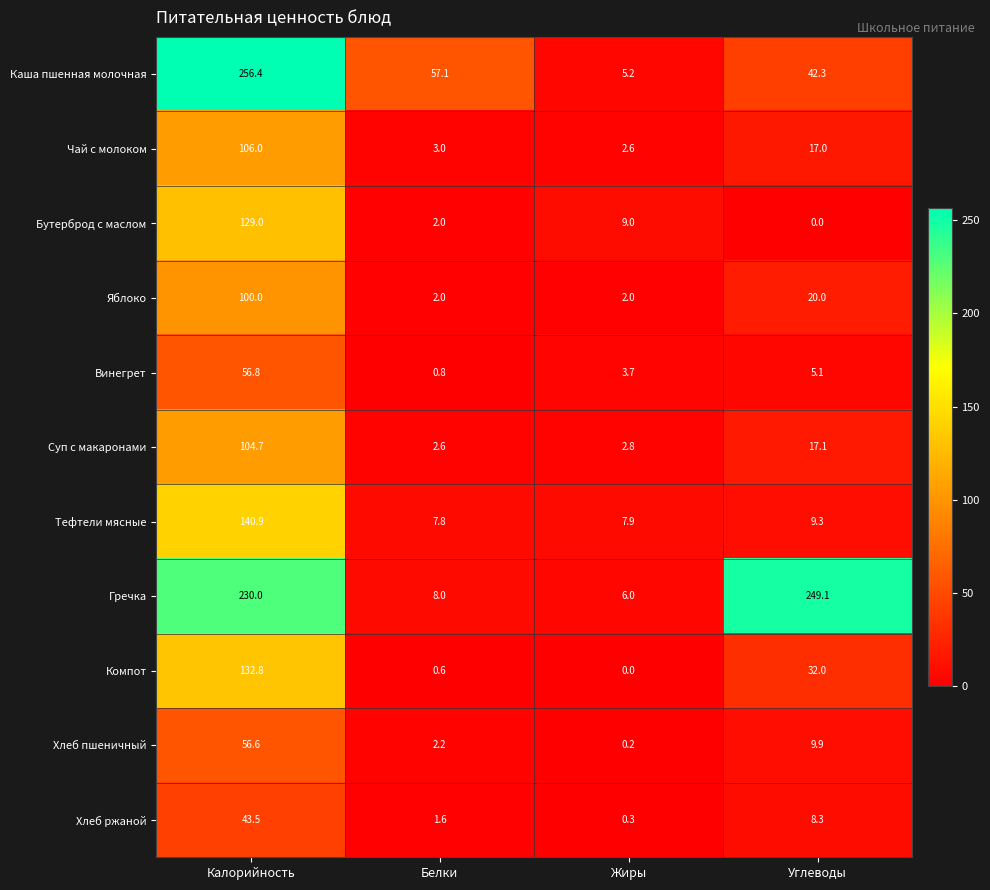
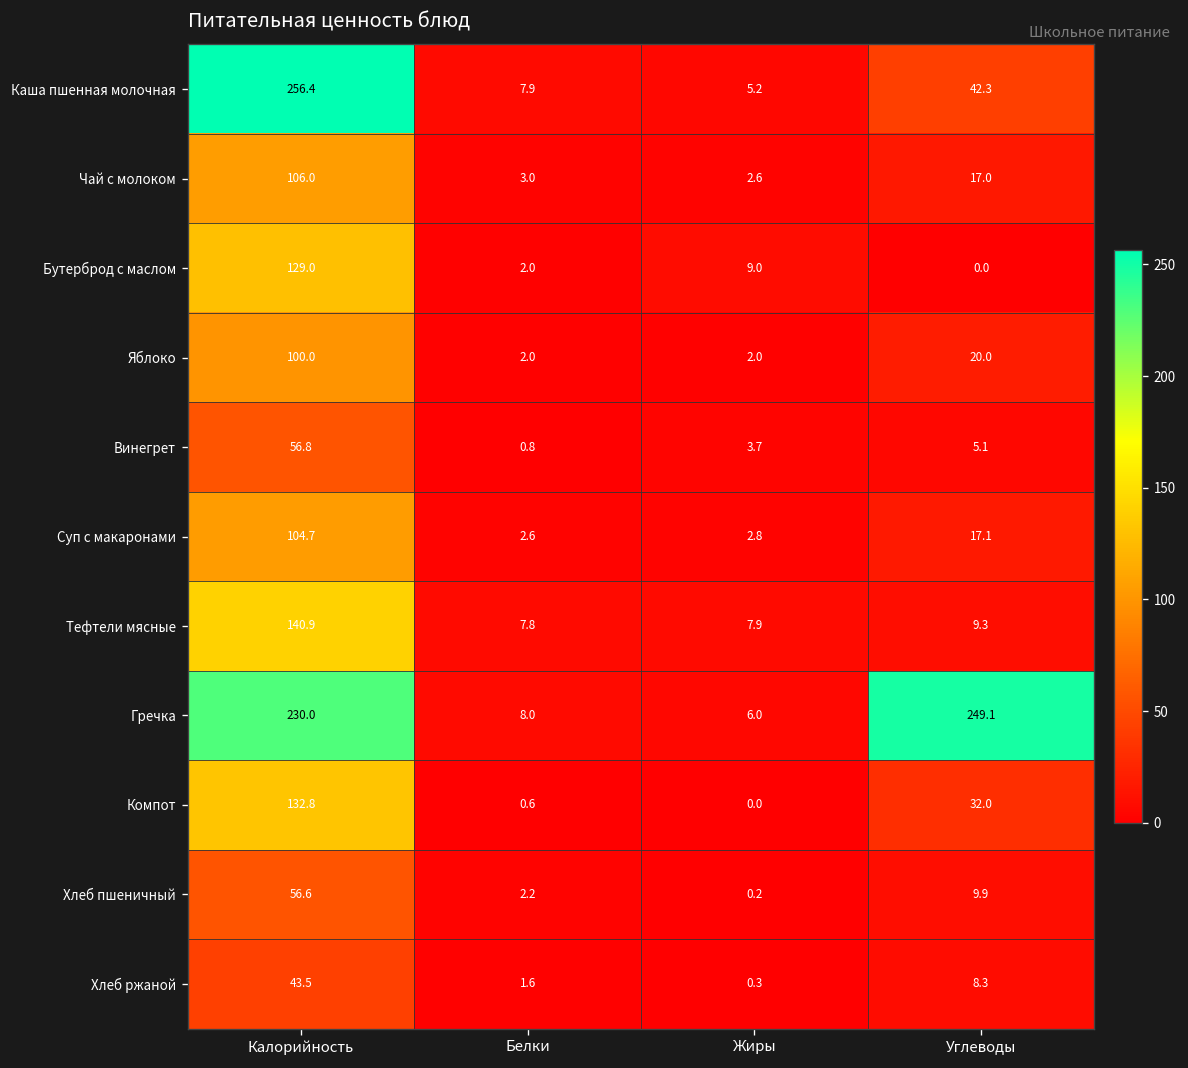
Каша пшенная молочная, Белки: 57.1 -> 7.9
